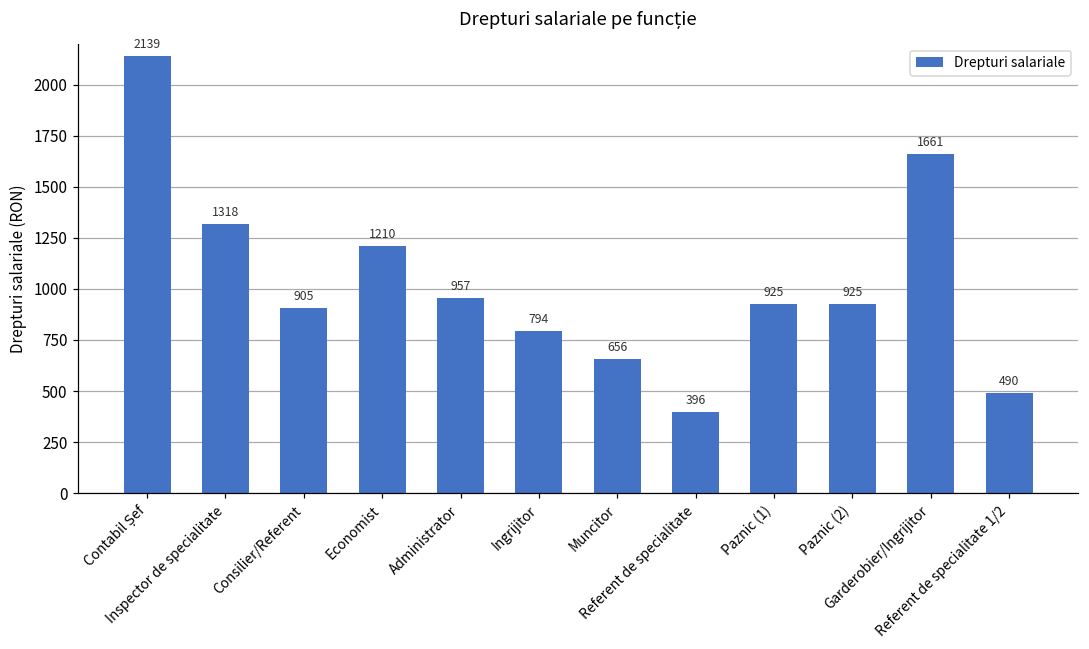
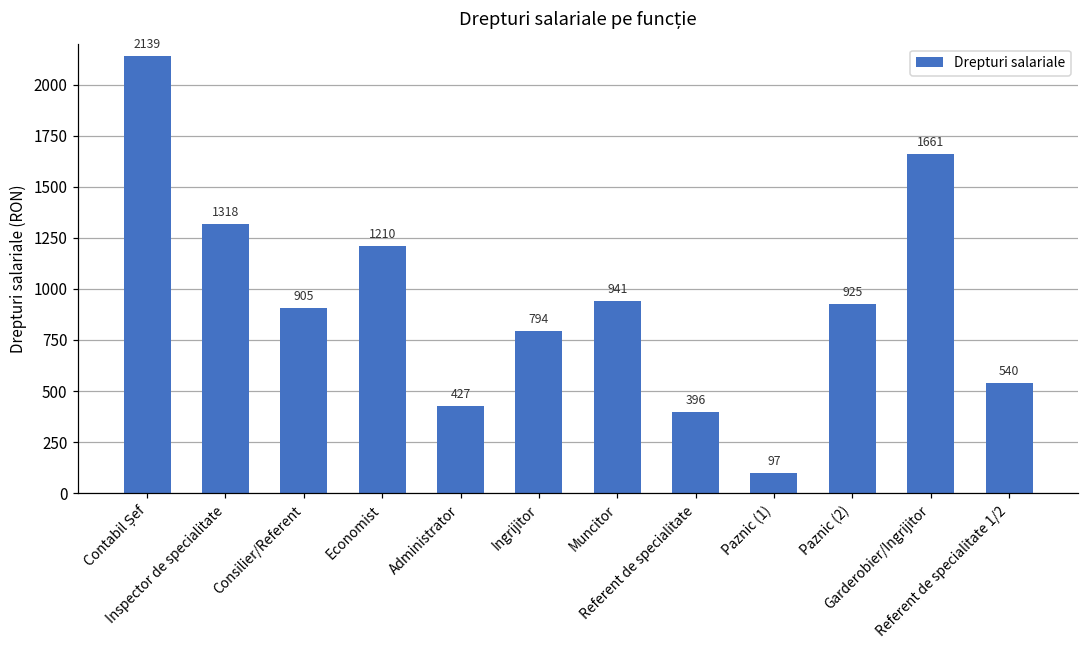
Administrator: 957 -> 427
Muncitor: 656 -> 941
Paznic (1): 925 -> 97
Referent de specialitate 1/2: 490 -> 540
